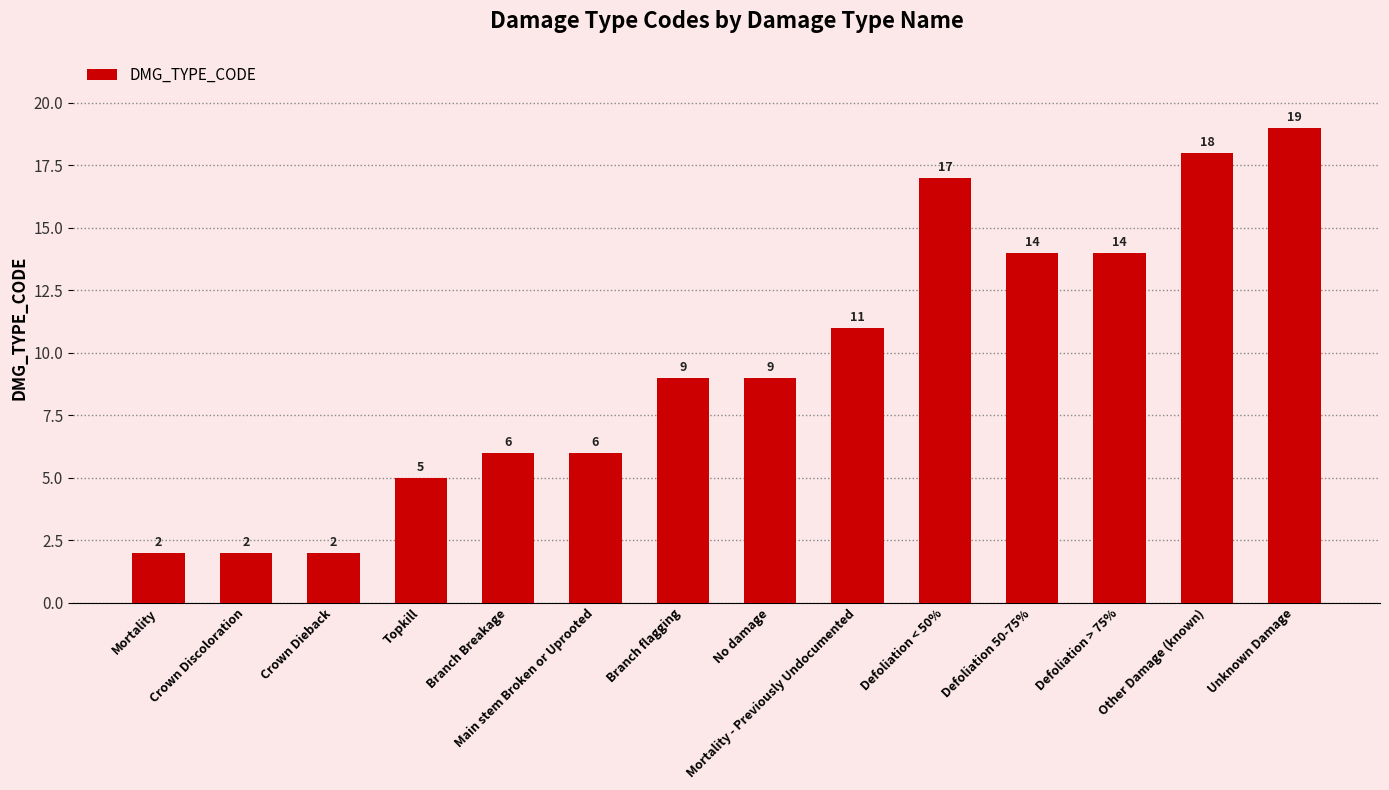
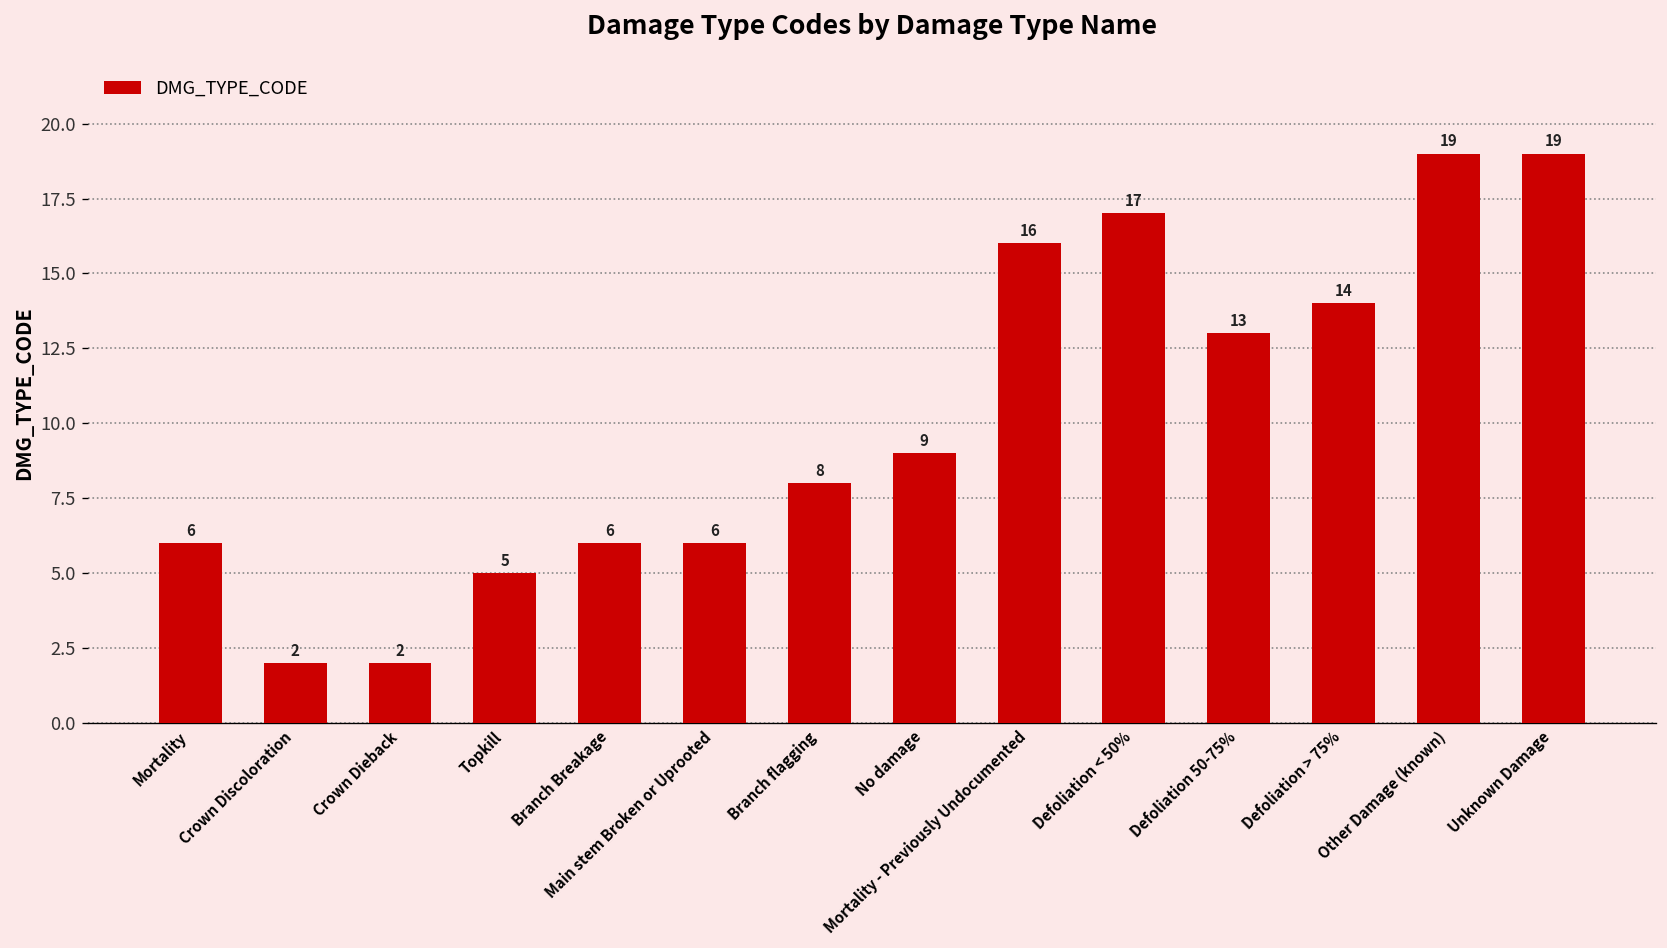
Mortality: 2 -> 6
Branch flagging: 9 -> 8
Mortality - Previously Undocumented: 11 -> 16
Defoliation 50-75%: 14 -> 13
Other Damage (known): 18 -> 19
